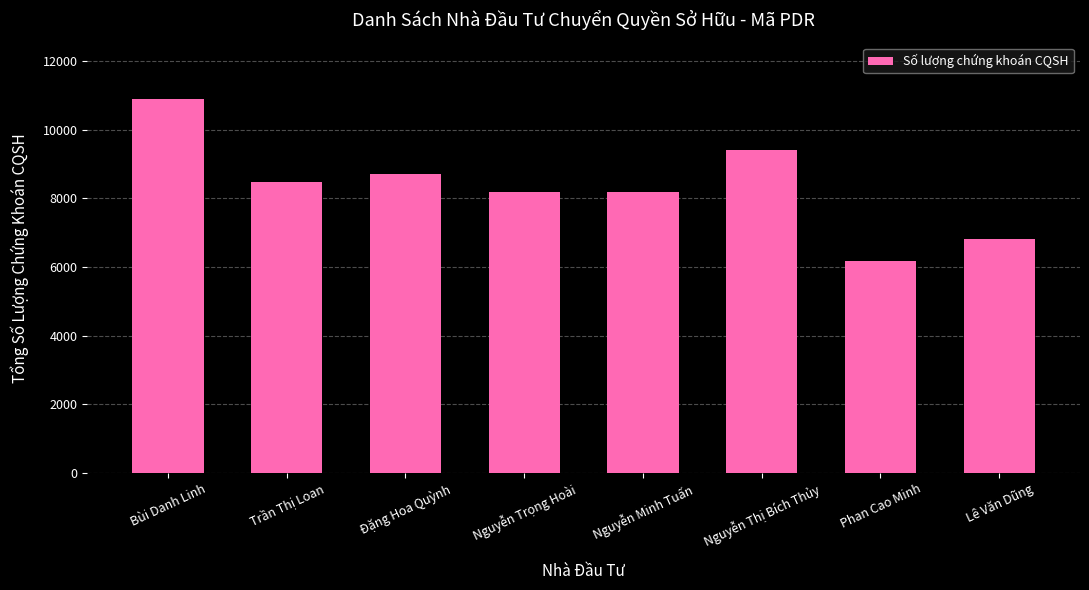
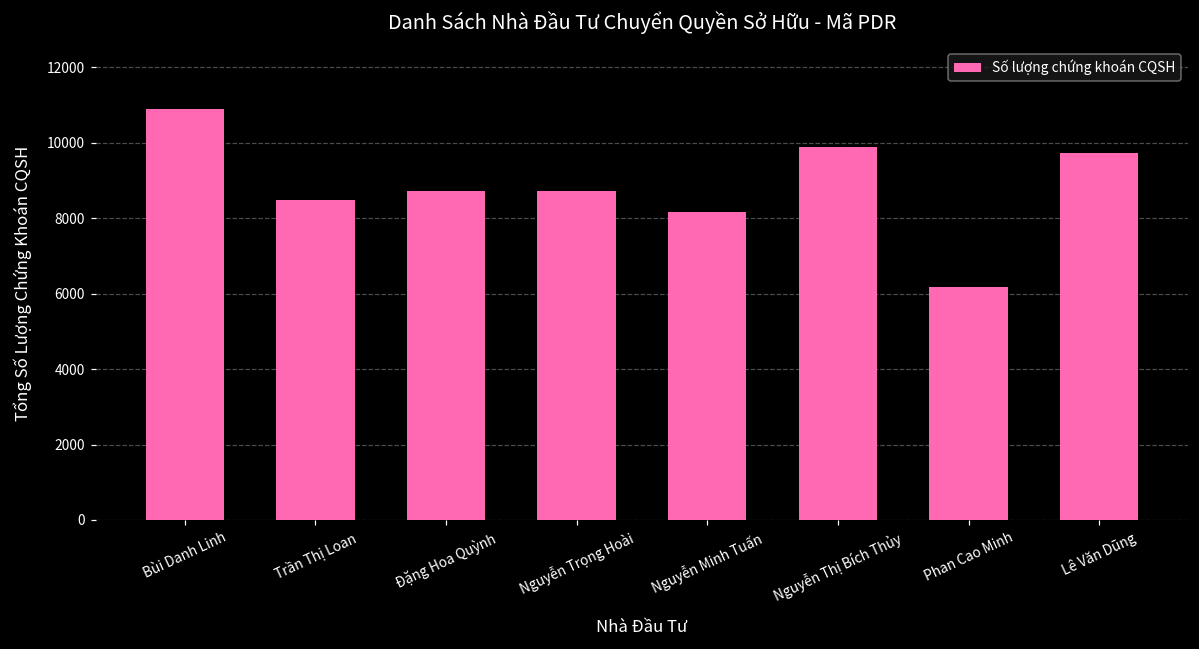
Nguyễn Trọng Hoài: 8200 -> 8700
Nguyễn Thị Bích Thủy: 9400 -> 9900
Lê Văn Dũng: 6800 -> 9700
